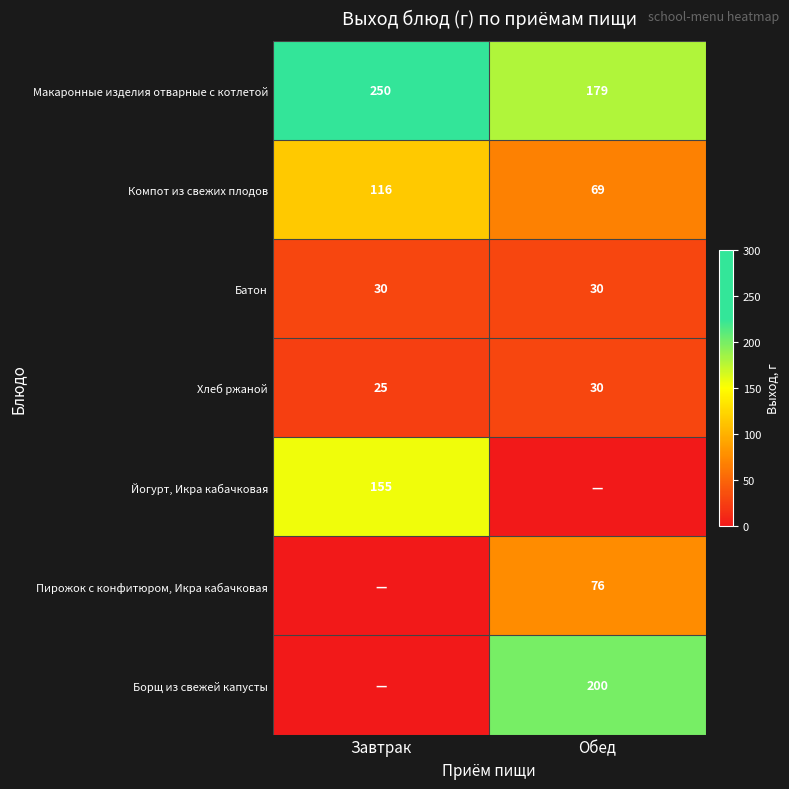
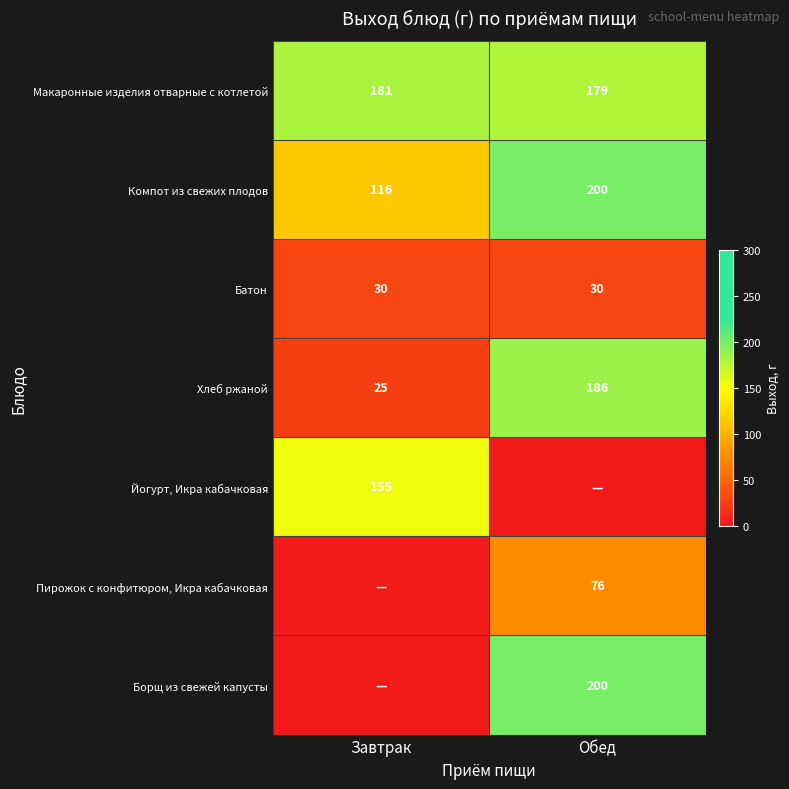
Макаронные изделия отварные с котлетой, Завтрак: 250 -> 181
Компот из свежих плодов, Обед: 69 -> 200
Хлеб ржаной, Обед: 30 -> 186
